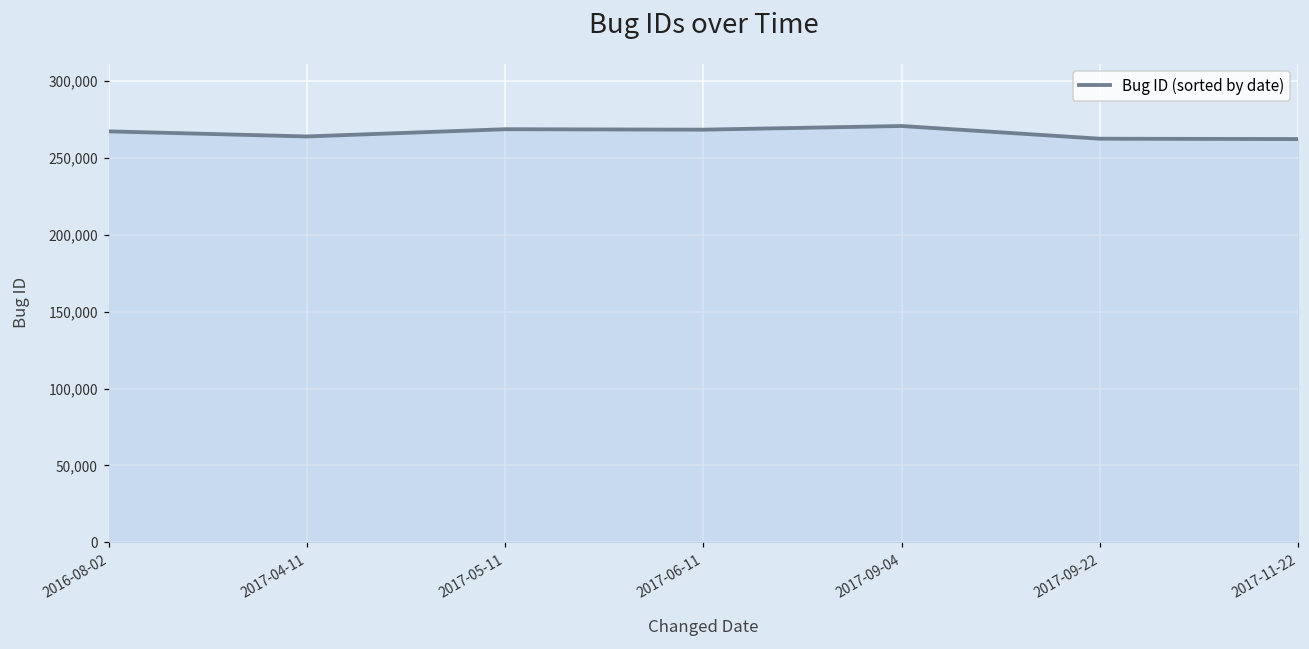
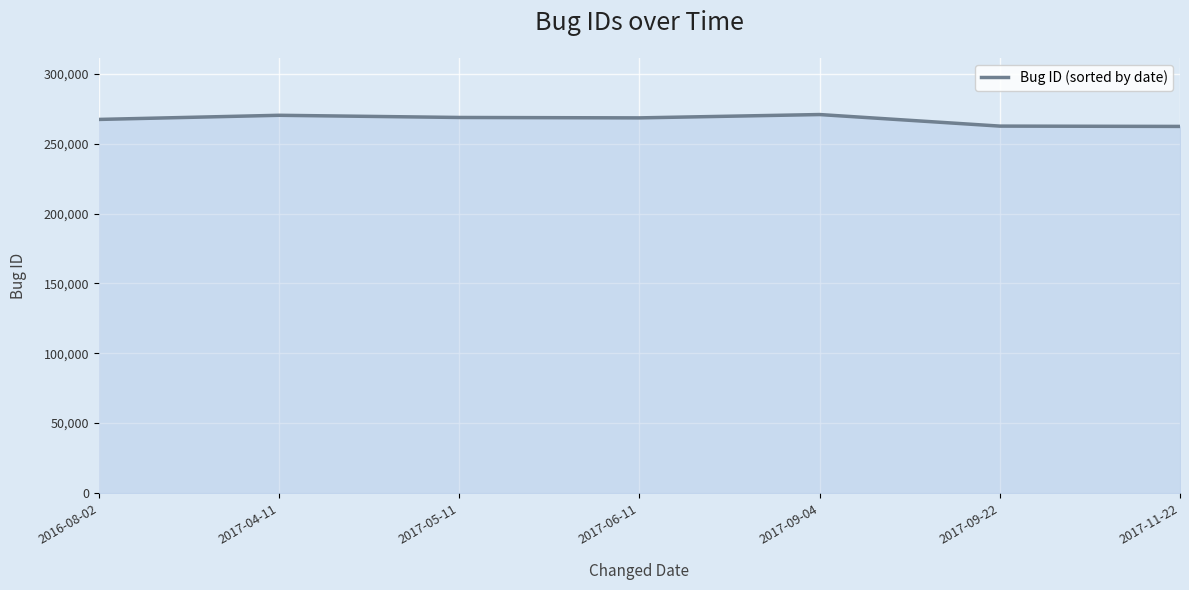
2017-04-11: 264,000 -> 270,000
